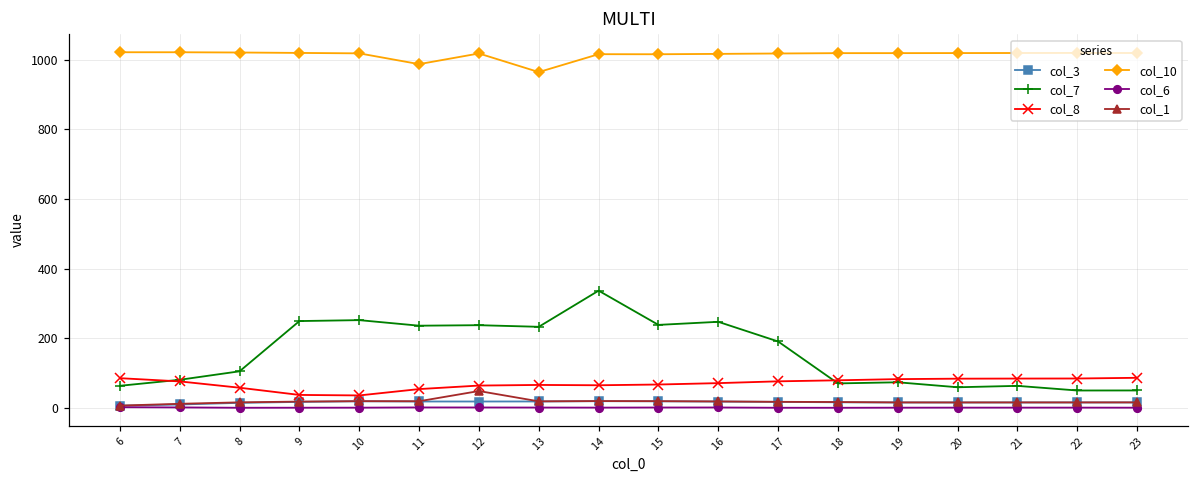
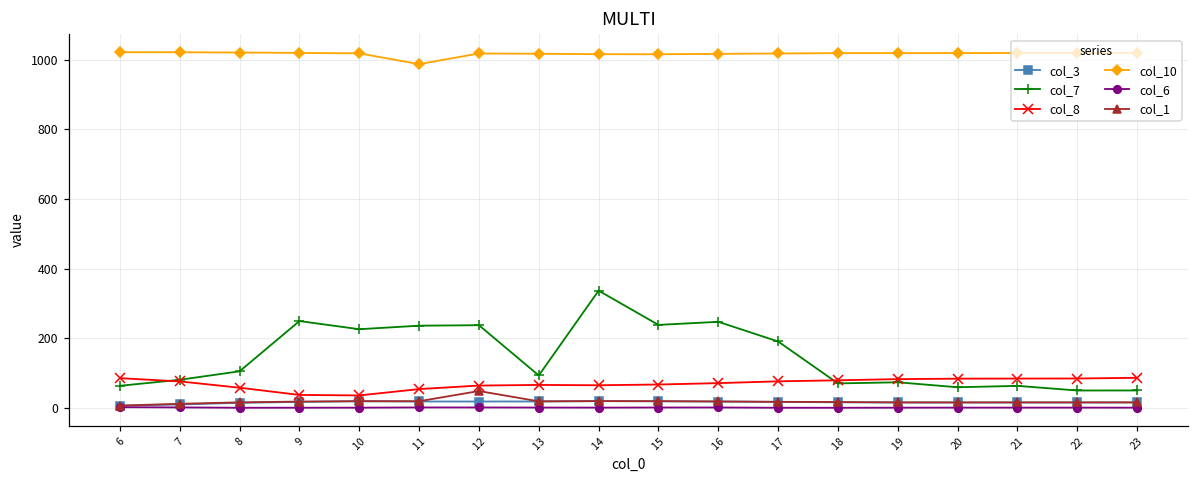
col_7, 10: 250 -> 230
col_7, 13: 230 -> 90
col_10, 13: 960 -> 1020
